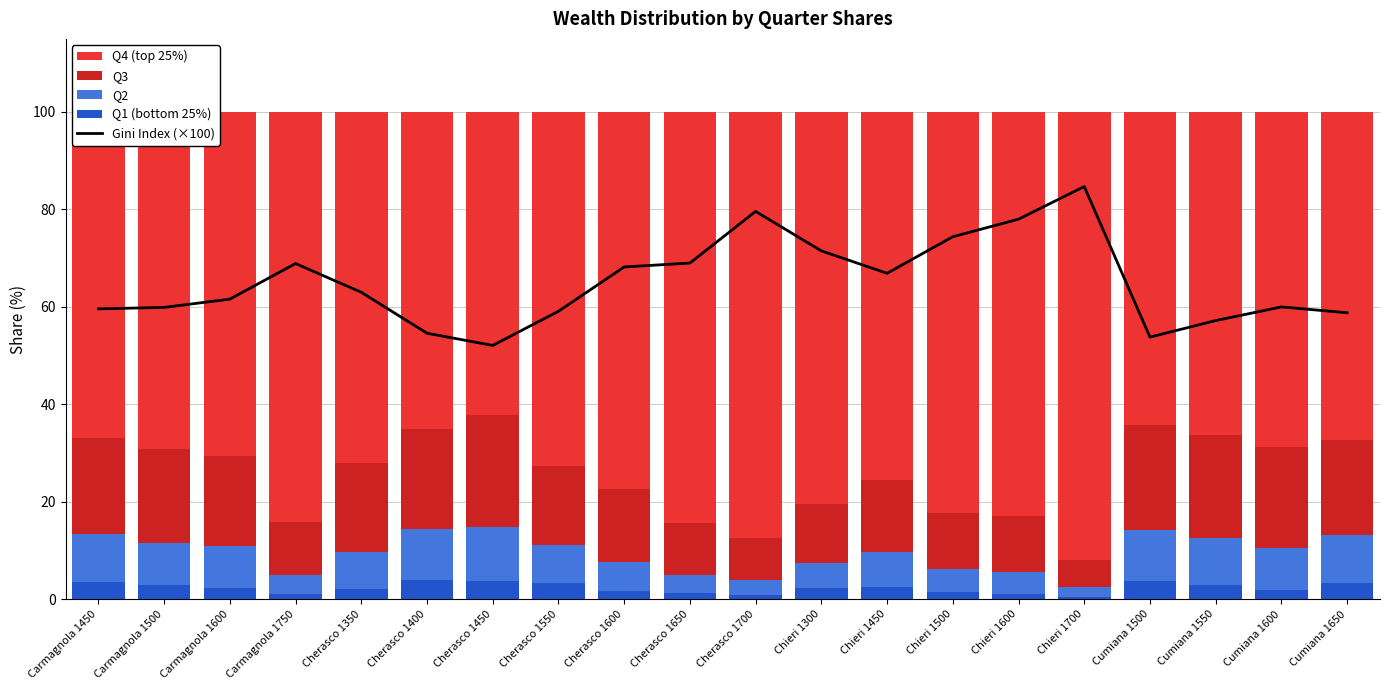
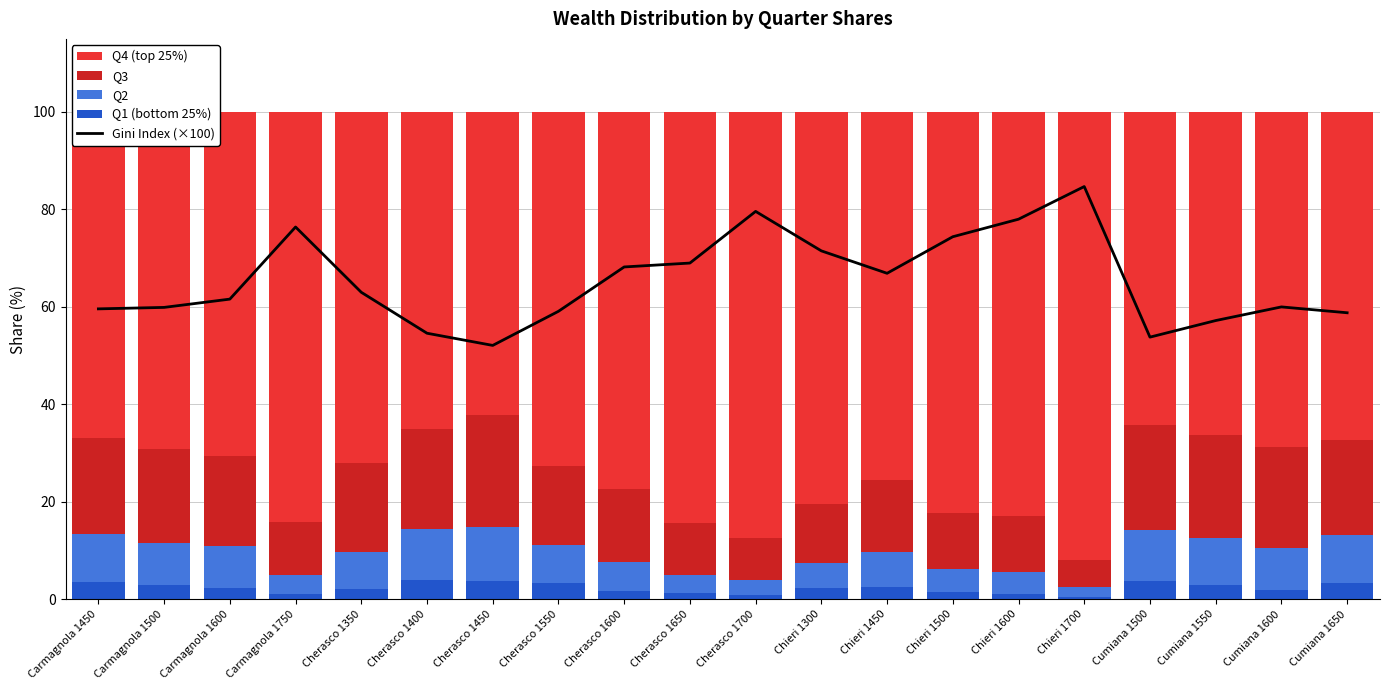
Gini Index (×100), Carmagnola 1750: 69 -> 76
